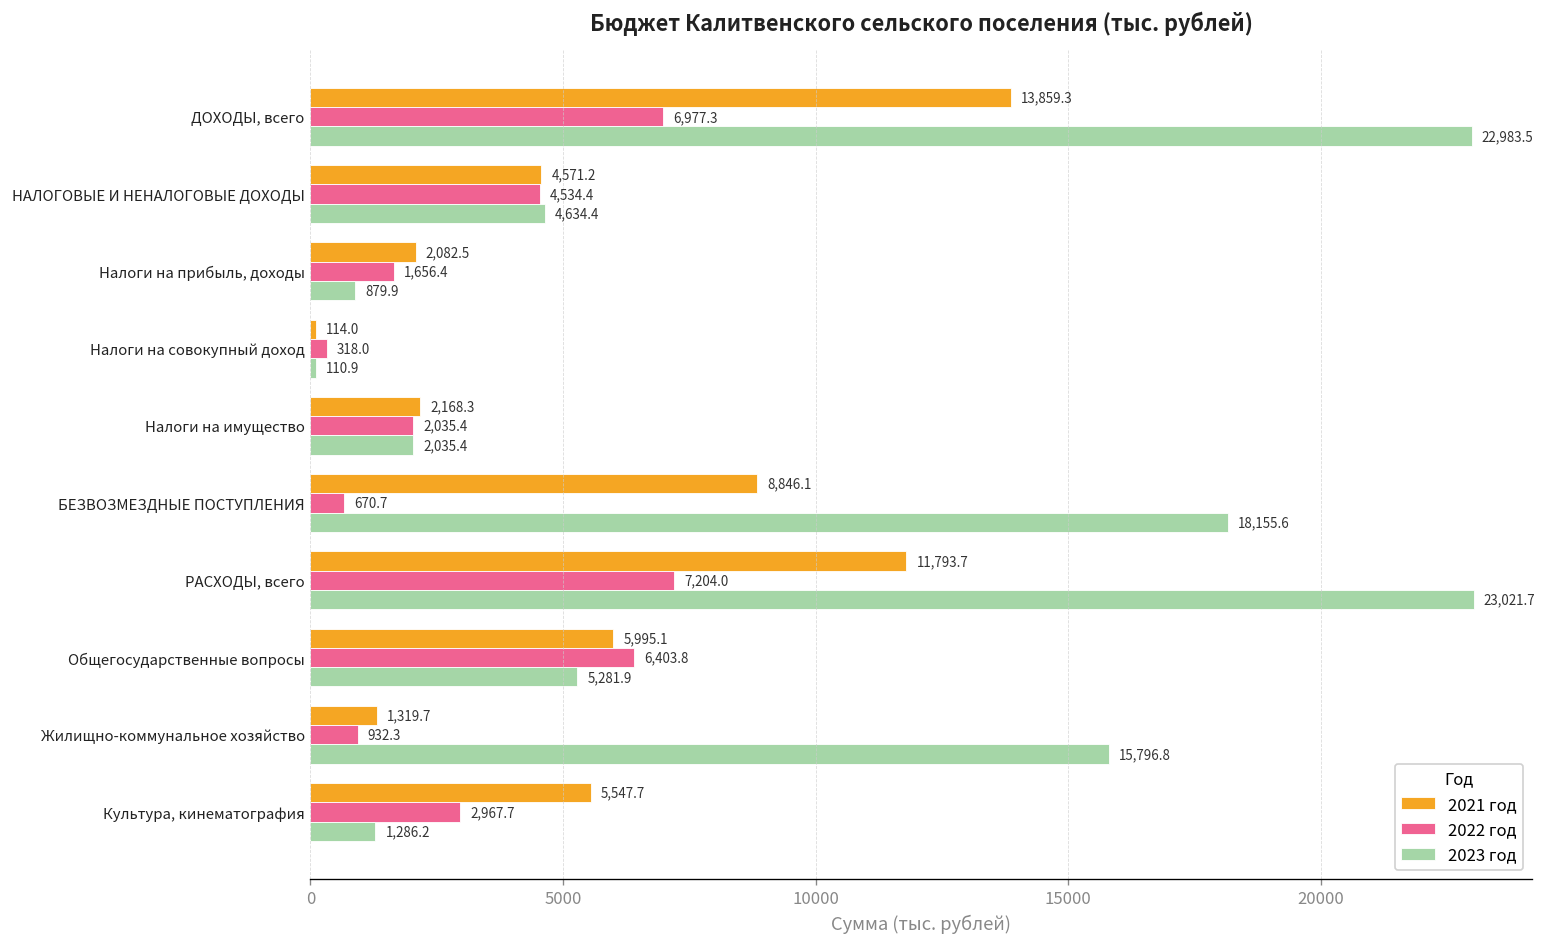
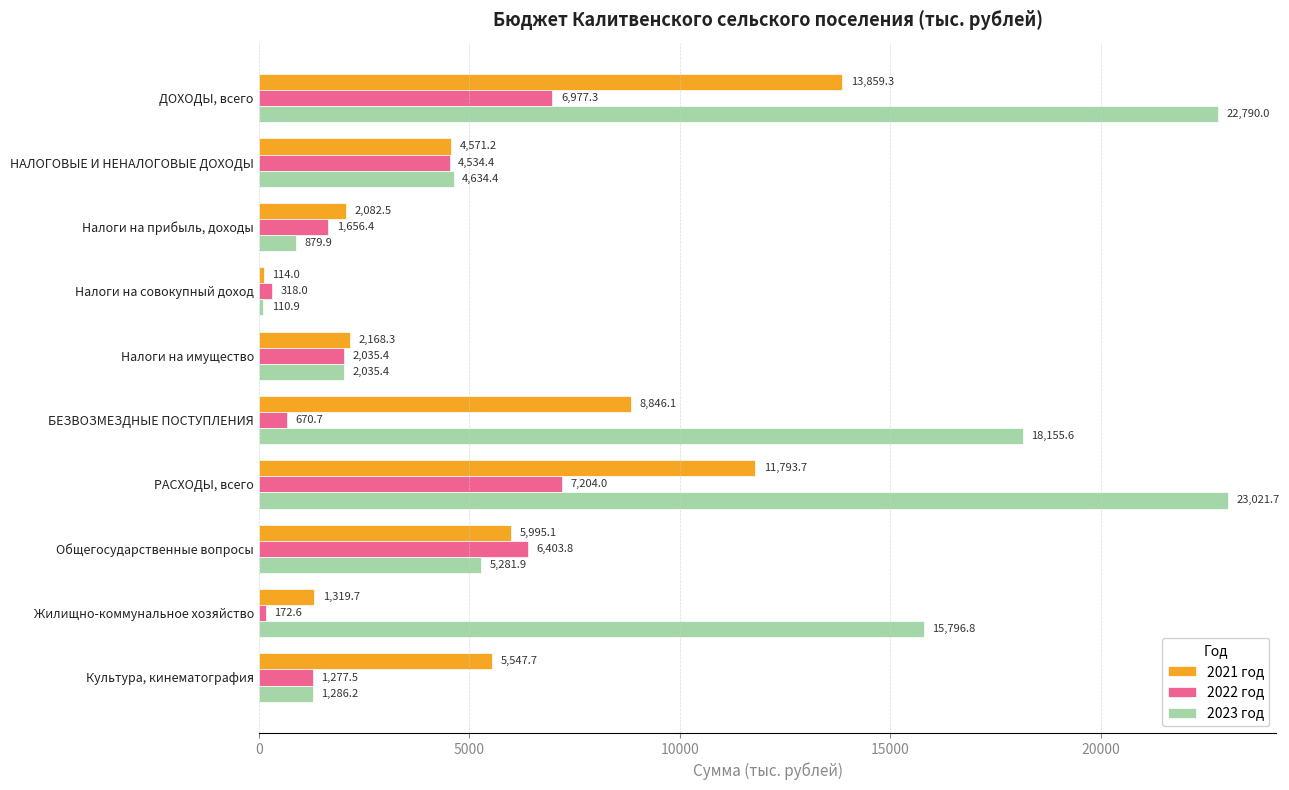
2023 год, ДОХОДЫ, всего: 22,983.5 -> 22,790.0
2022 год, Жилищно-коммунальное хозяйство: 932.3 -> 172.6
2022 год, Культура, кинематография: 2,967.7 -> 1,277.5
